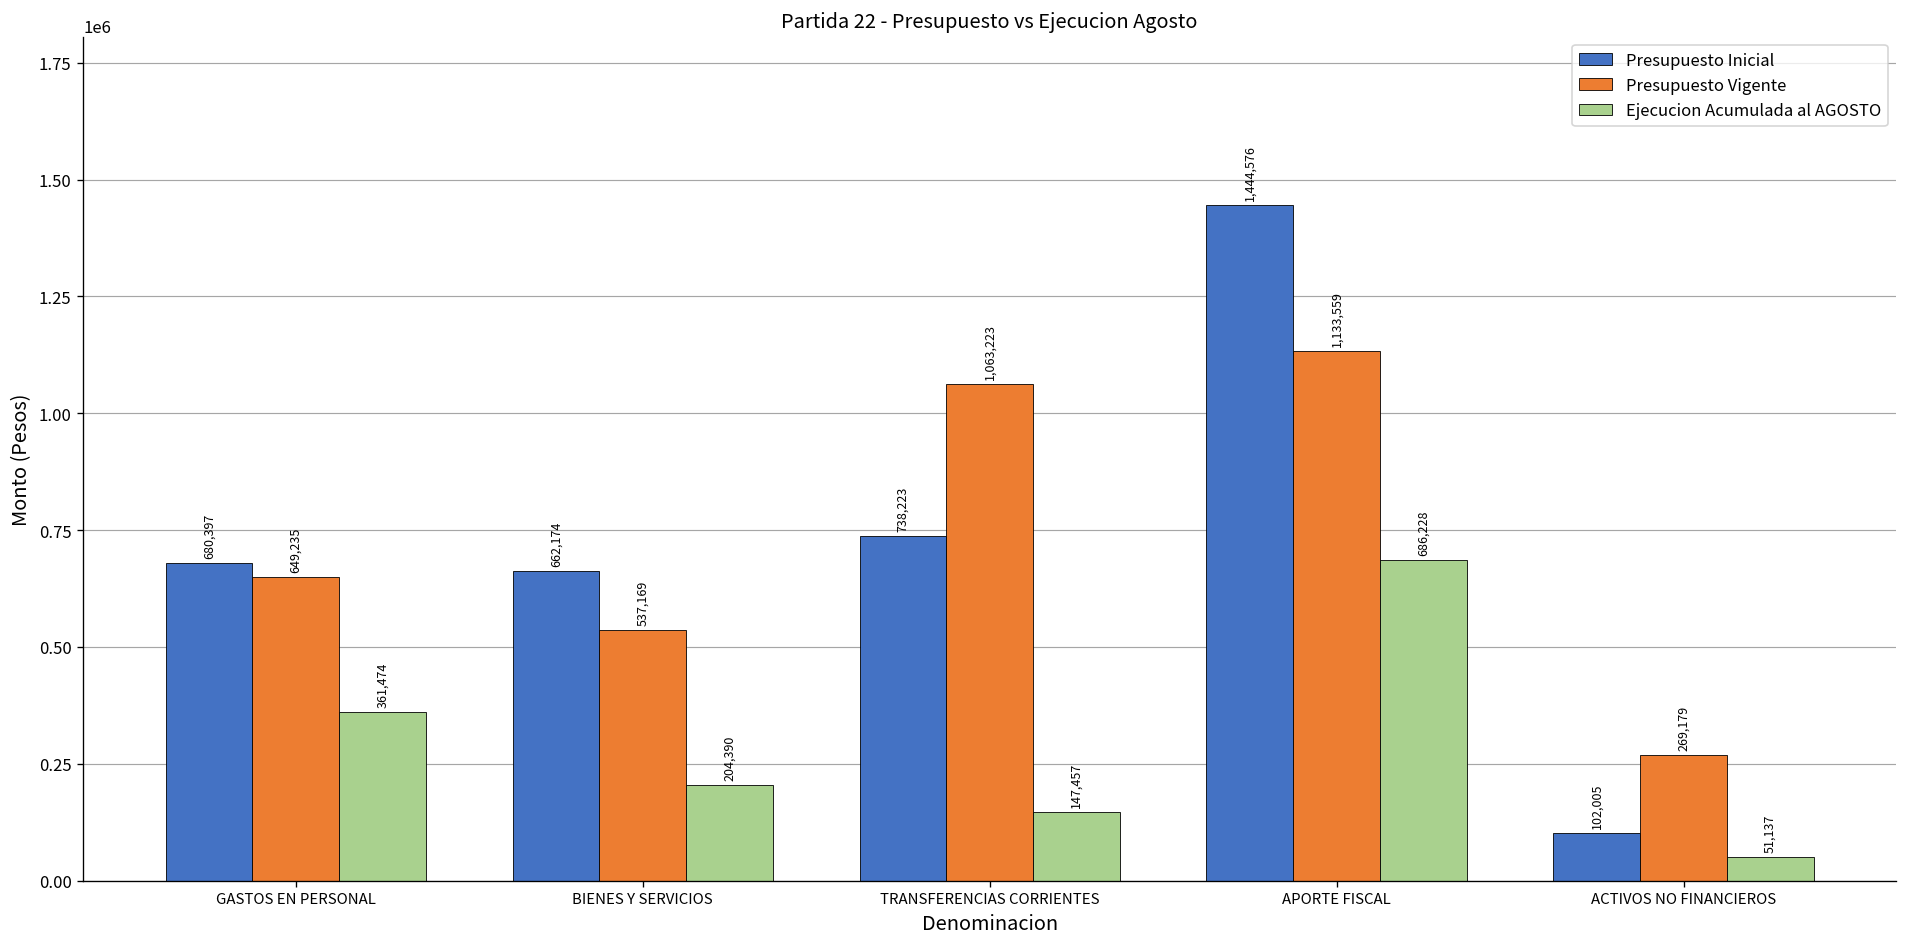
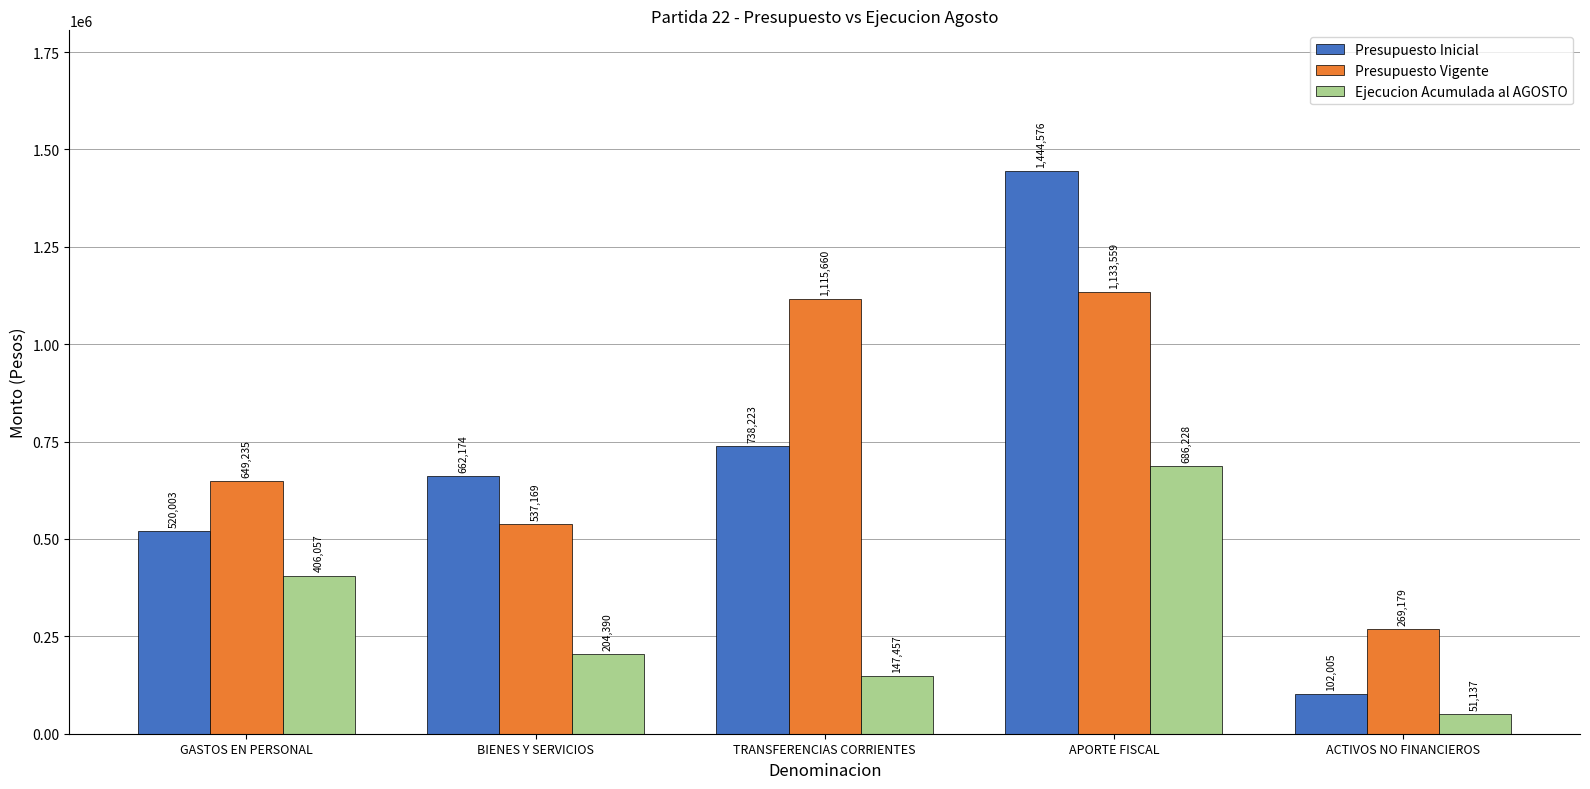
Presupuesto Inicial, GASTOS EN PERSONAL: 680,397 -> 520,003
Ejecucion Acumulada al AGOSTO, GASTOS EN PERSONAL: 361,474 -> 406,057
Presupuesto Vigente, TRANSFERENCIAS CORRIENTES: 1,063,223 -> 1,115,660
